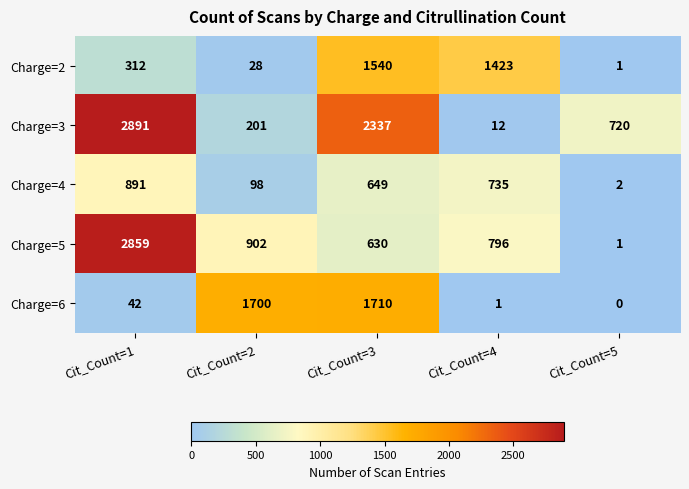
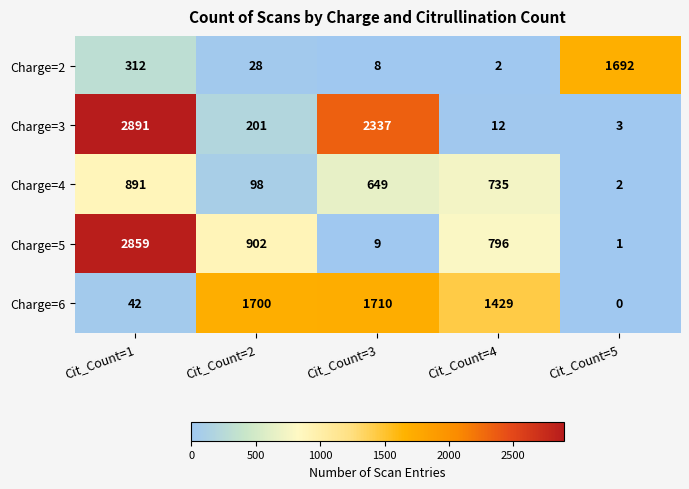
Charge=2, Cit_Count=3: 1540 -> 8
Charge=2, Cit_Count=4: 1423 -> 2
Charge=2, Cit_Count=5: 1 -> 1692
Charge=3, Cit_Count=5: 720 -> 3
Charge=5, Cit_Count=3: 630 -> 9
Charge=6, Cit_Count=4: 1 -> 1429
